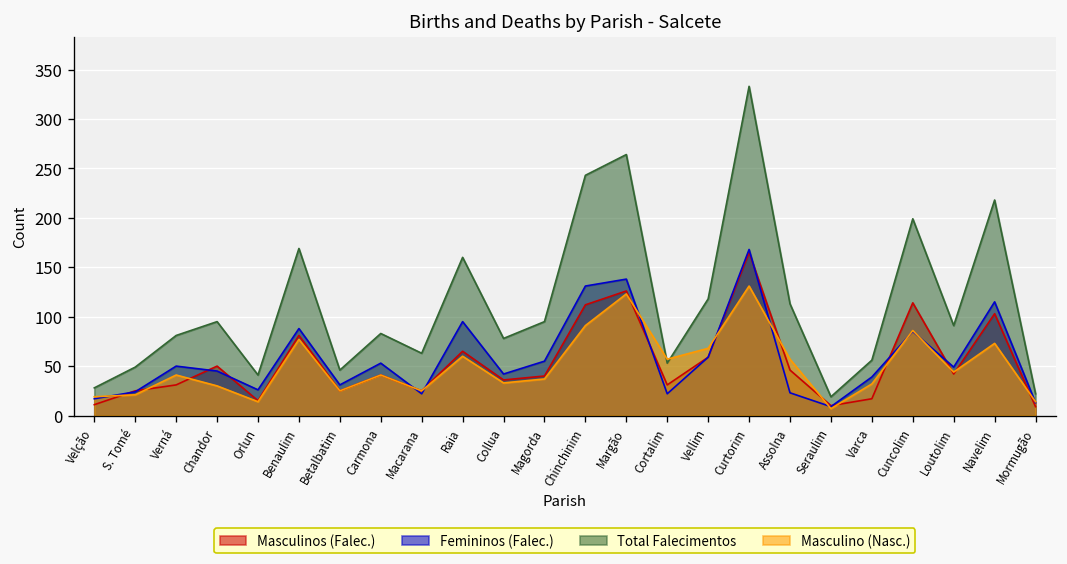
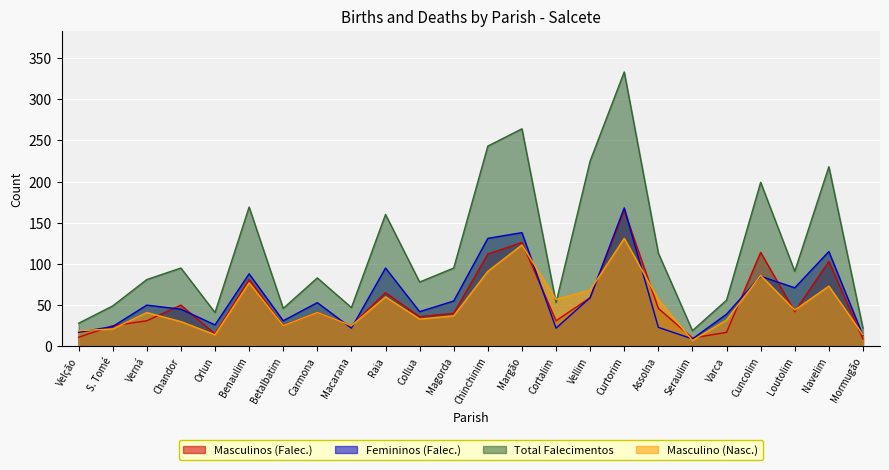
Total Falecimentos, Macarana: 60 -> 50
Total Falecimentos, Vellim: 120 -> 230
Femininos (Falec.), Loutolim: 50 -> 70
